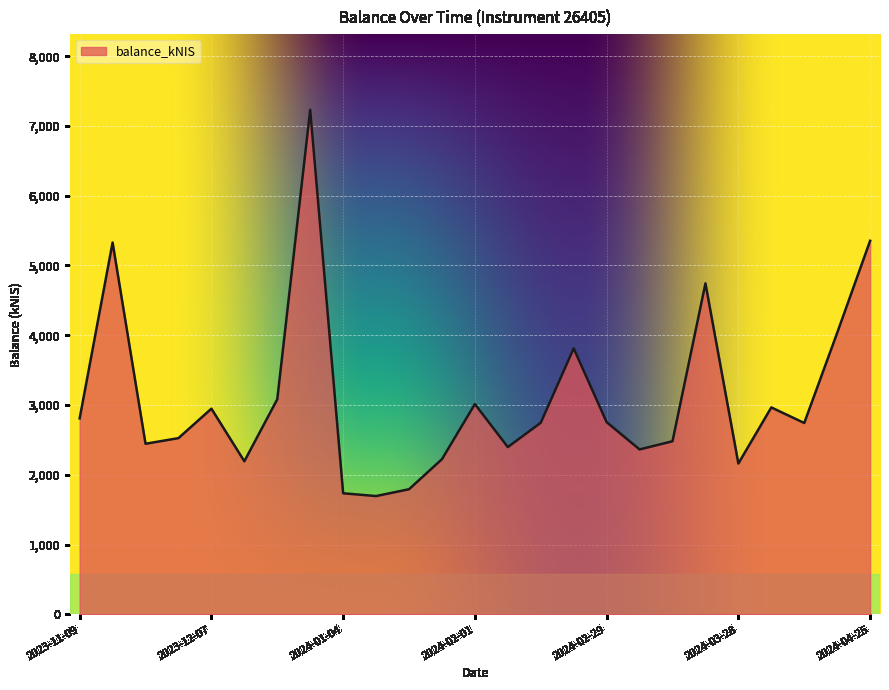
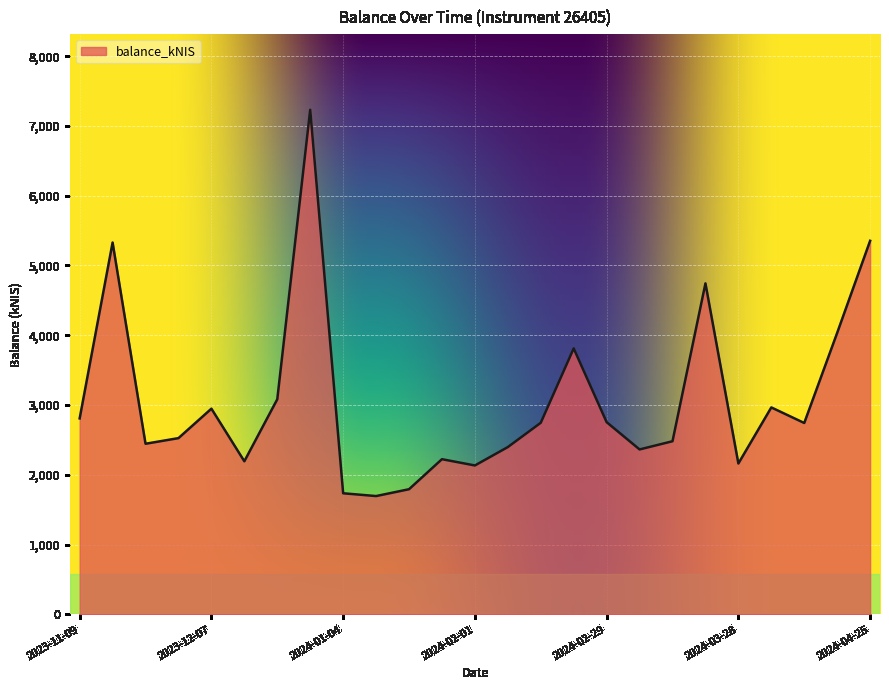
2024-02-01: 3,000 -> 2,100
